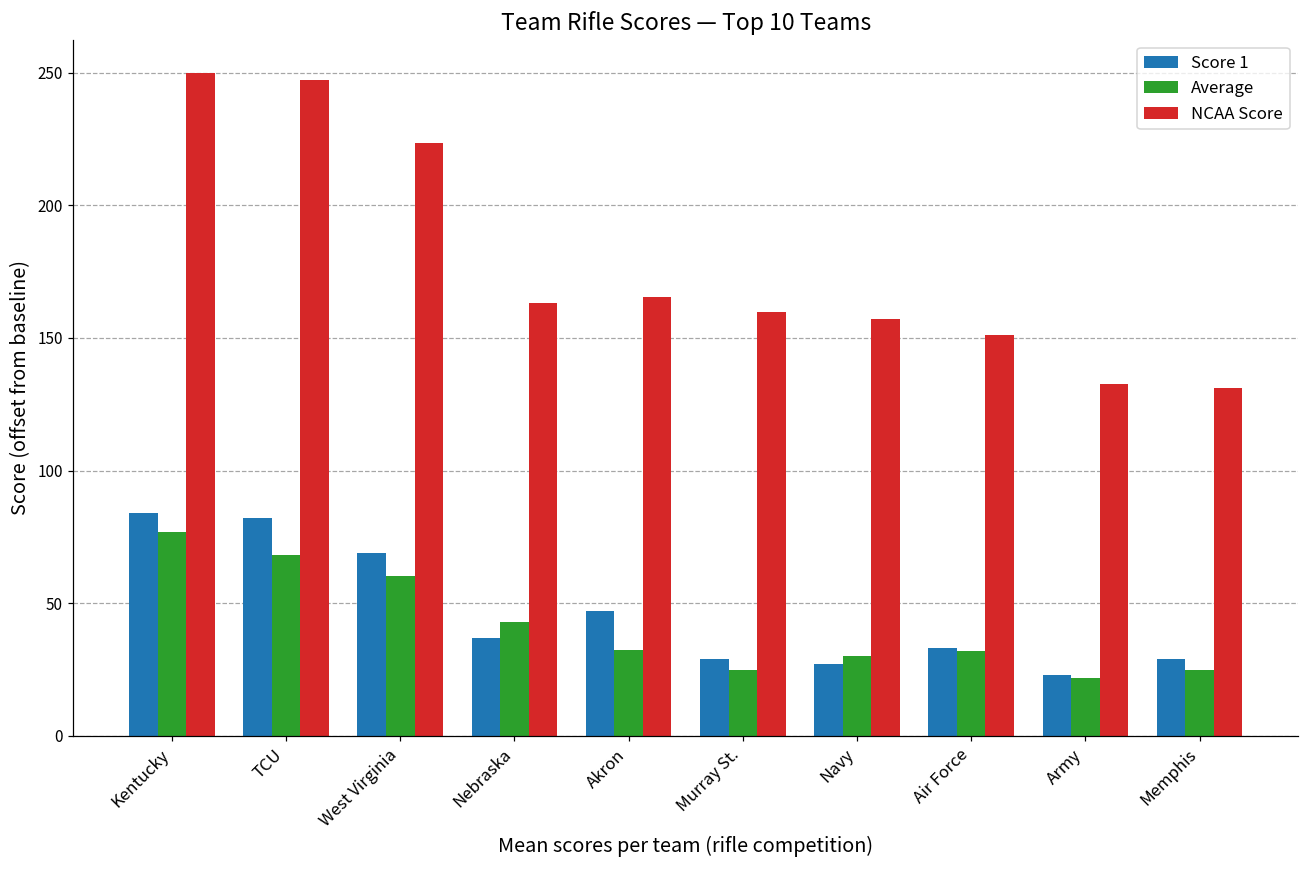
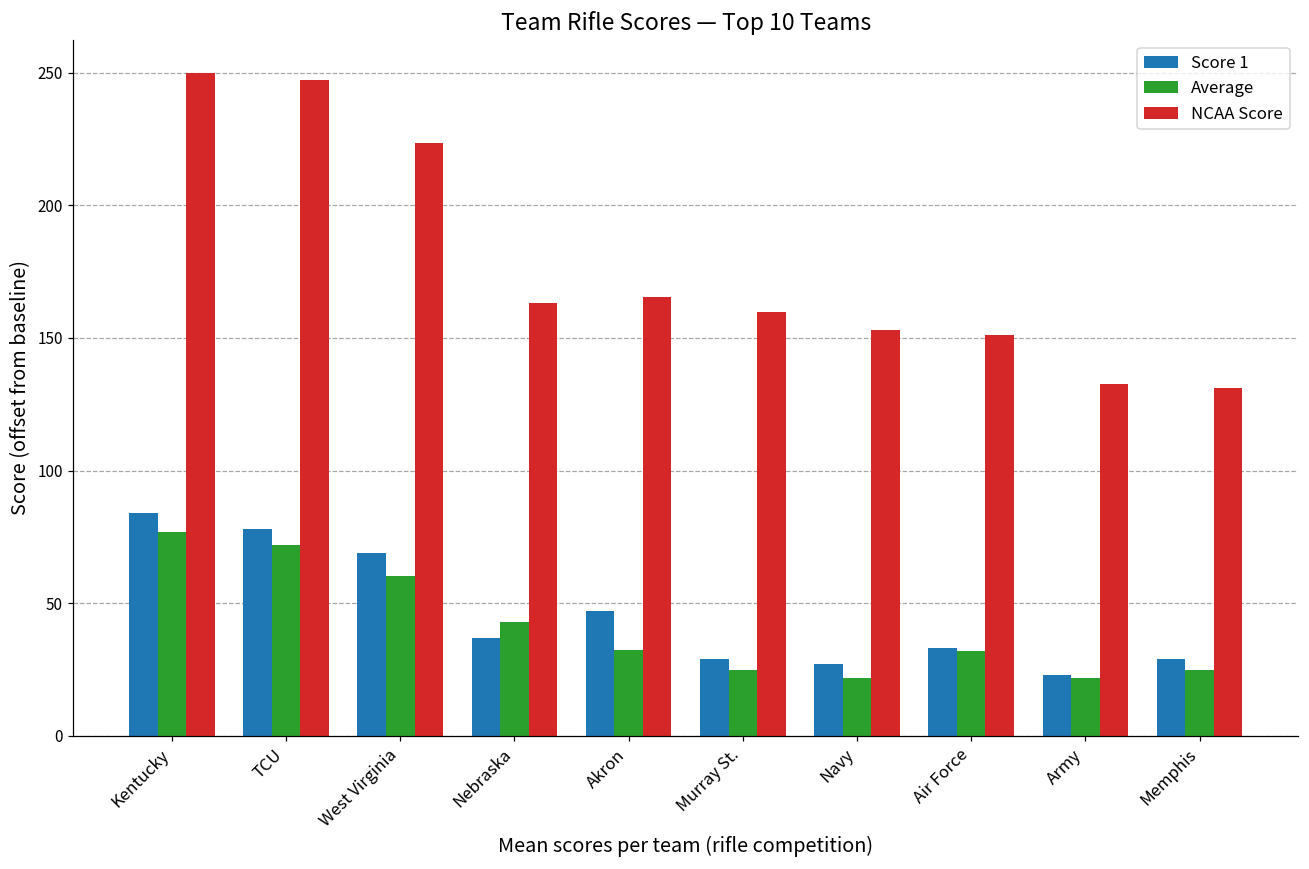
Score 1, TCU: 82 -> 78
Average, TCU: 68 -> 72
Average, Navy: 30 -> 22
NCAA Score, Navy: 157 -> 153
